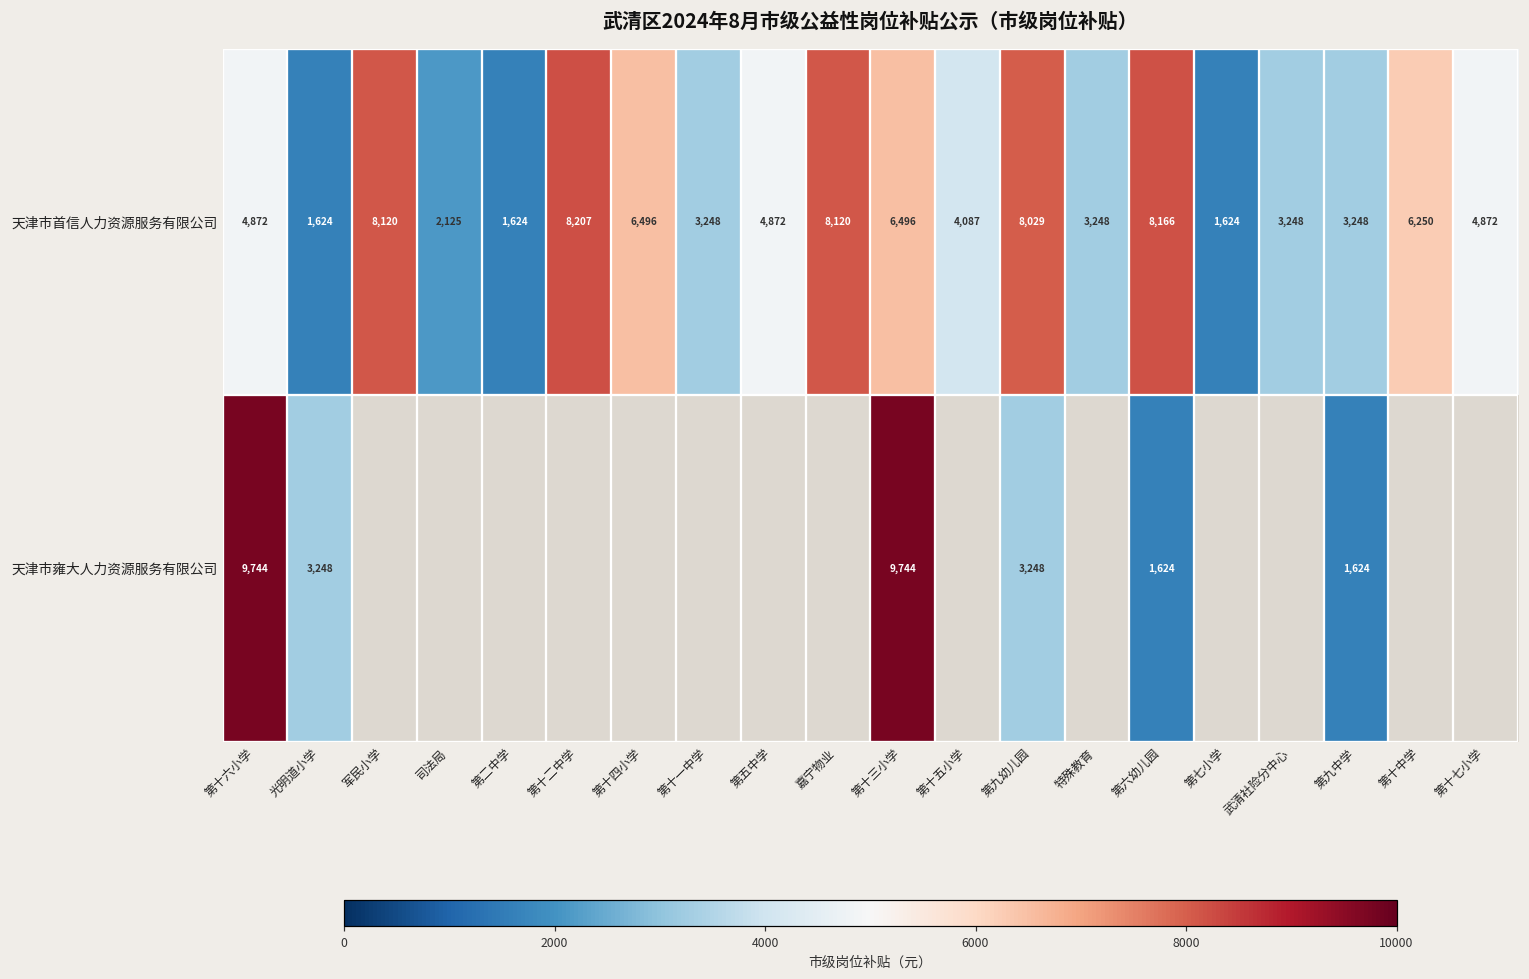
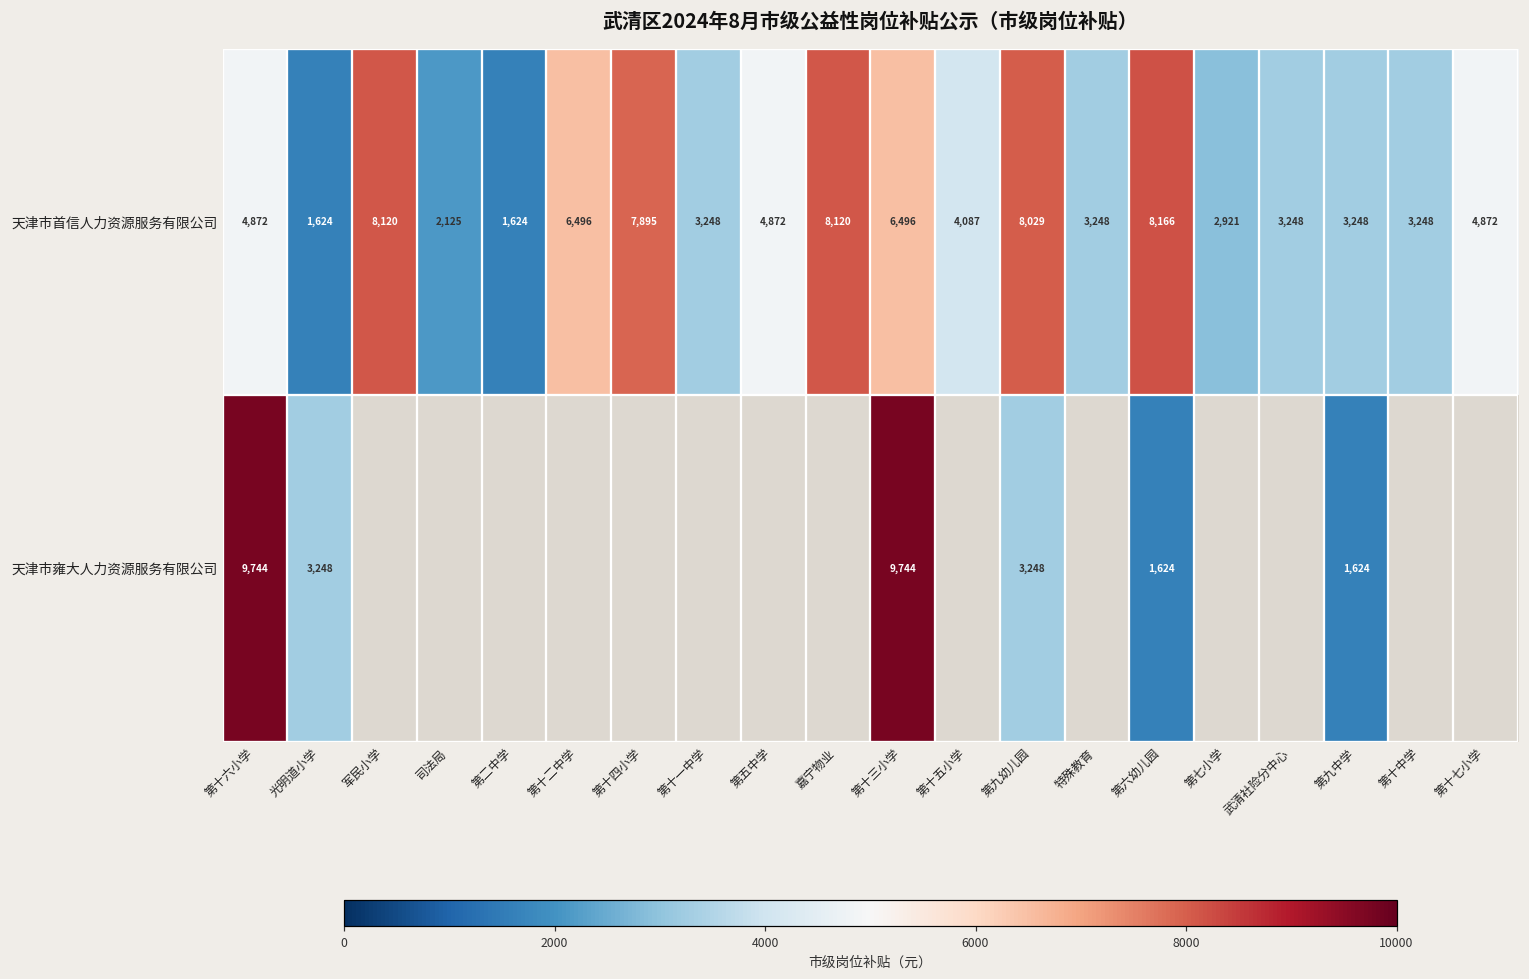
天津市首信人力资源服务有限公司, 第十二中学: 8,207 -> 6,496
天津市首信人力资源服务有限公司, 第十四小学: 6,496 -> 7,895
天津市首信人力资源服务有限公司, 第七小学: 1,624 -> 2,921
天津市首信人力资源服务有限公司, 第十中学: 6,250 -> 3,248
